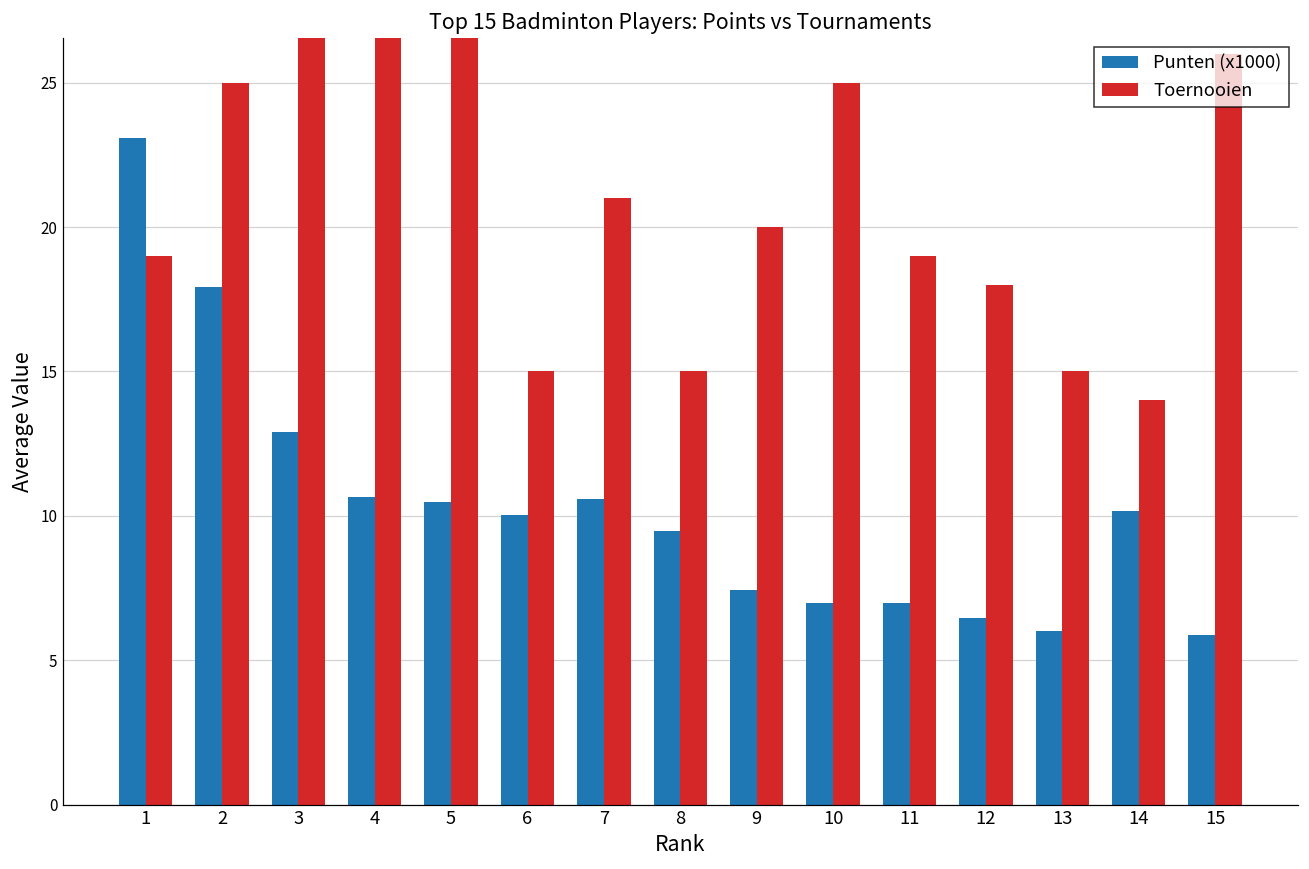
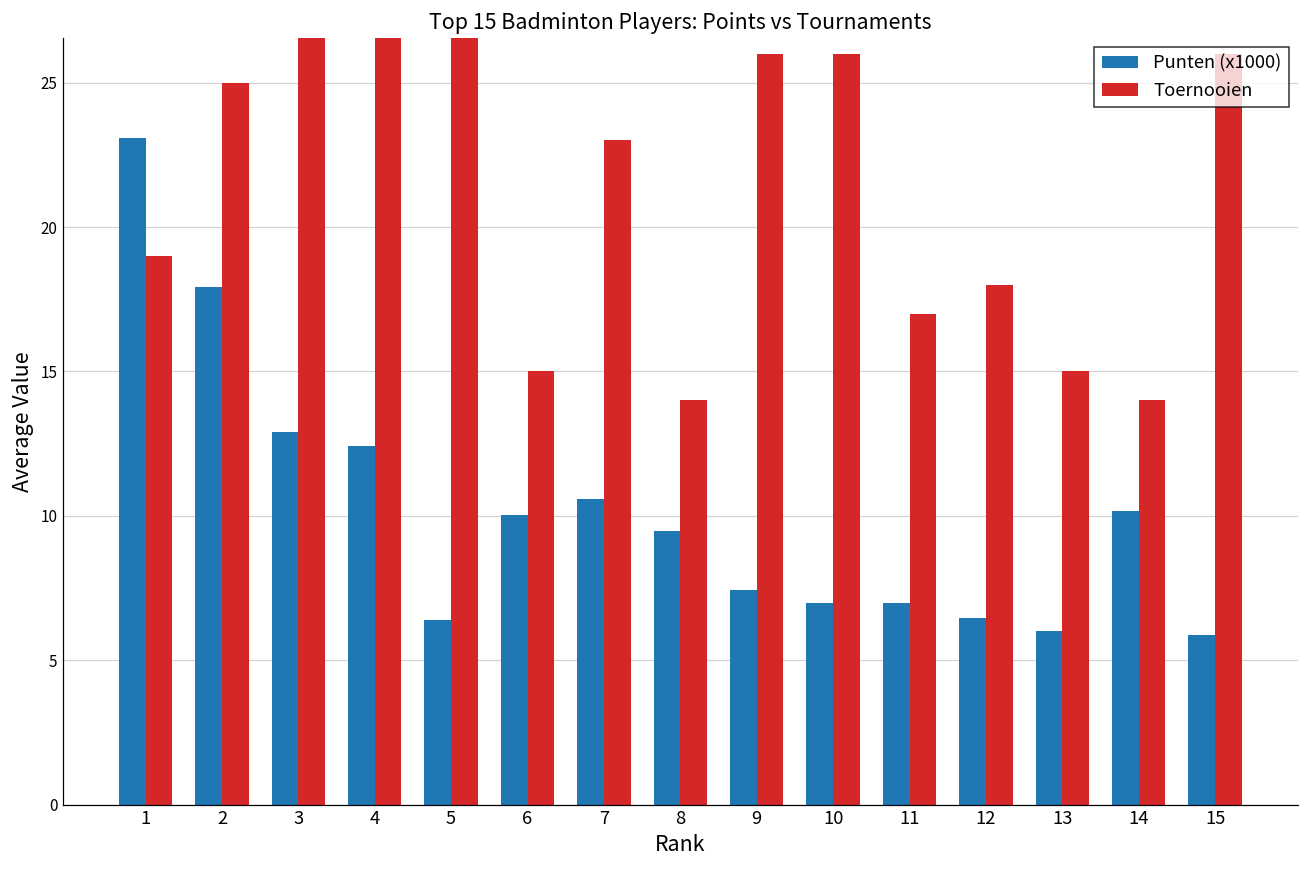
Punten (x1000), 4: 10.7 -> 12.4
Punten (x1000), 5: 10.5 -> 6.4
Toernooien, 7: 21 -> 23
Toernooien, 8: 15 -> 14
Toernooien, 9: 20 -> 26
Toernooien, 10: 25 -> 26
Toernooien, 11: 19 -> 17
